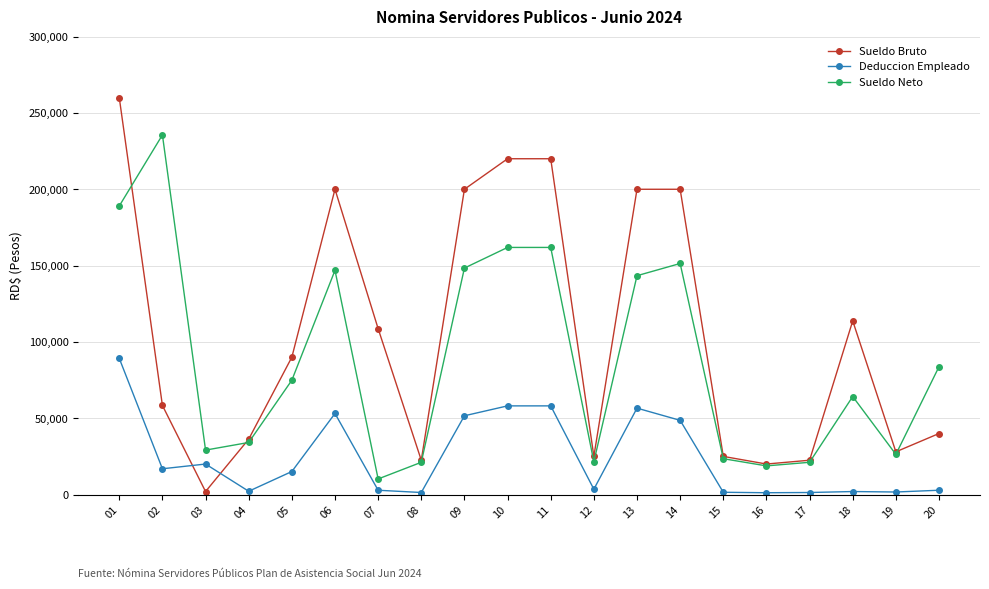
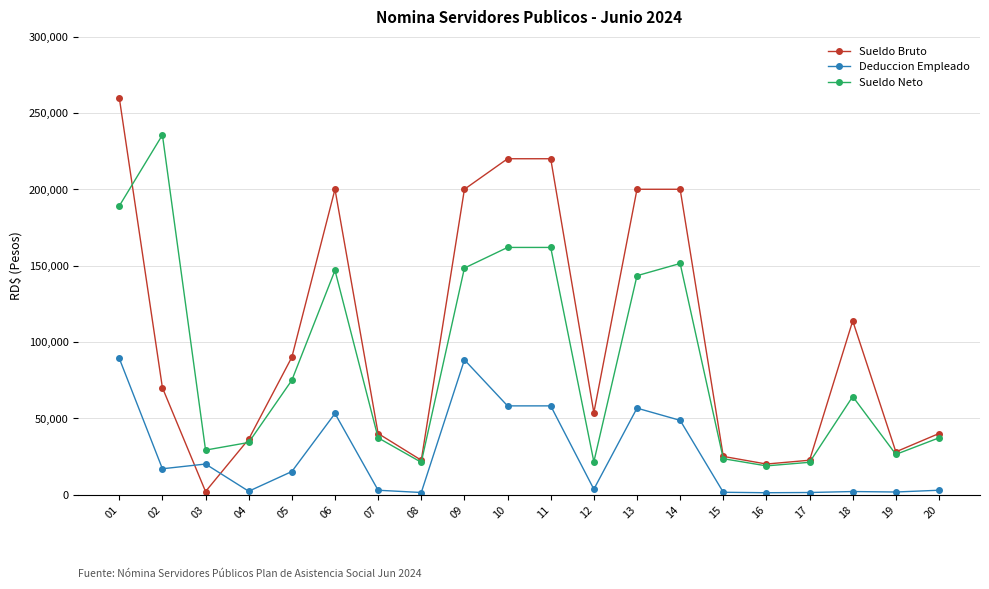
Sueldo Bruto, 02: 58,000 -> 70,000
Sueldo Bruto, 07: 109,000 -> 40,000
Sueldo Neto, 07: 10,000 -> 37,000
Deduccion Empleado, 09: 52,000 -> 88,000
Sueldo Bruto, 12: 25,000 -> 54,000
Sueldo Neto, 20: 84,000 -> 37,000
